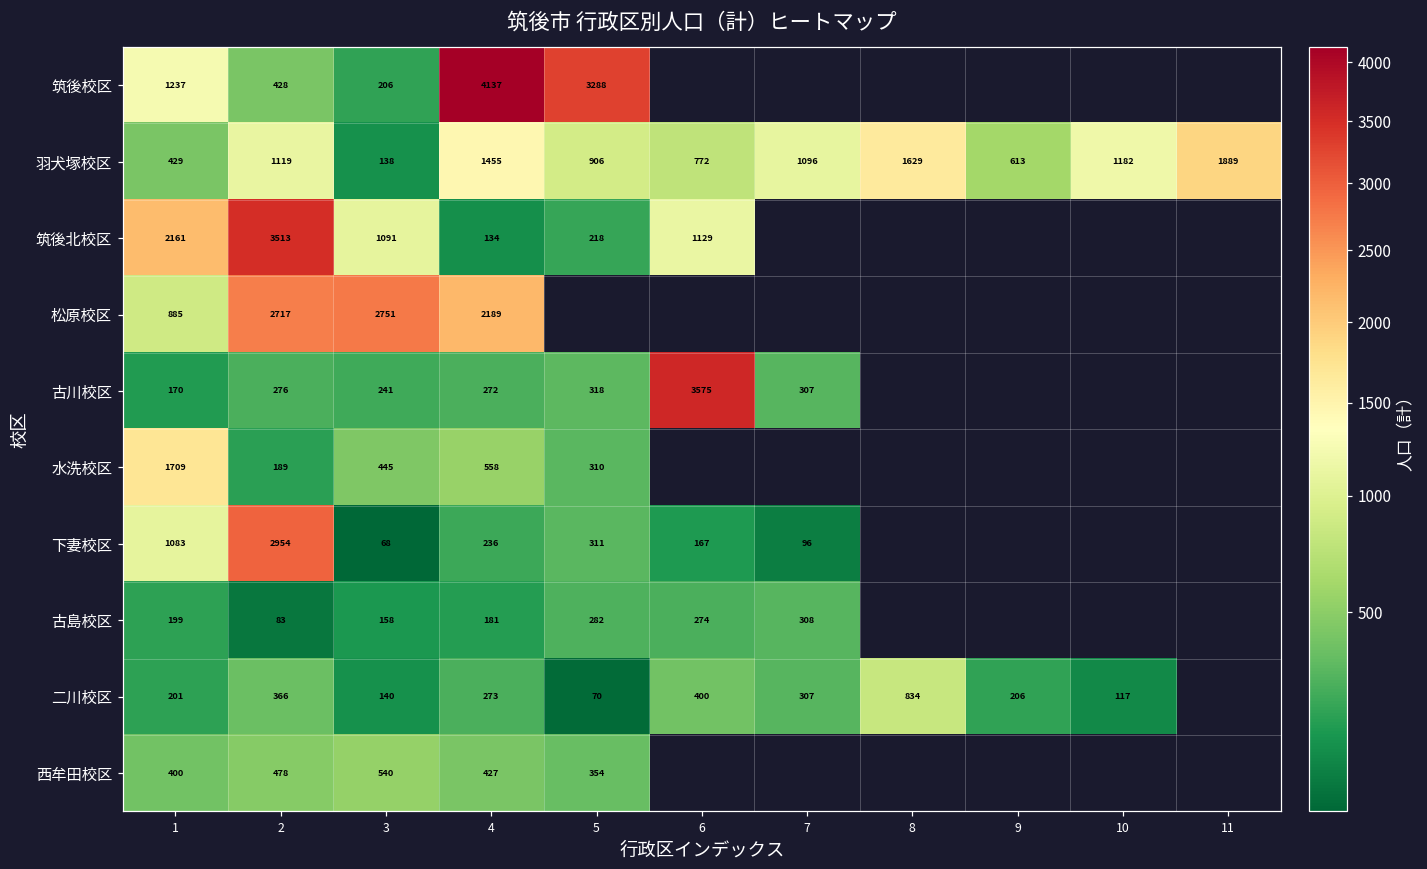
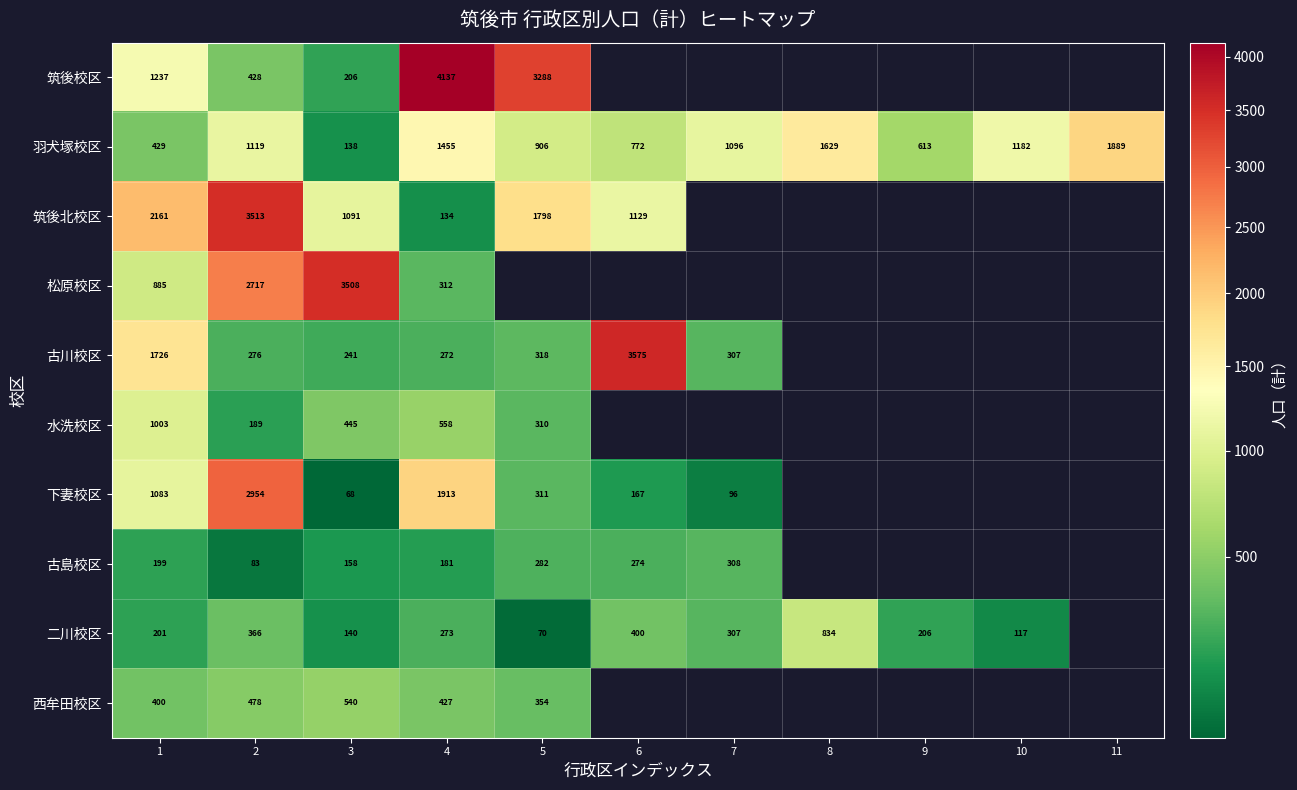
筑後北校区, 5: 218 -> 1798
松原校区, 3: 2751 -> 3508
松原校区, 4: 2189 -> 312
古川校区, 1: 170 -> 1726
水洗校区, 1: 1709 -> 1003
下妻校区, 4: 236 -> 1913
